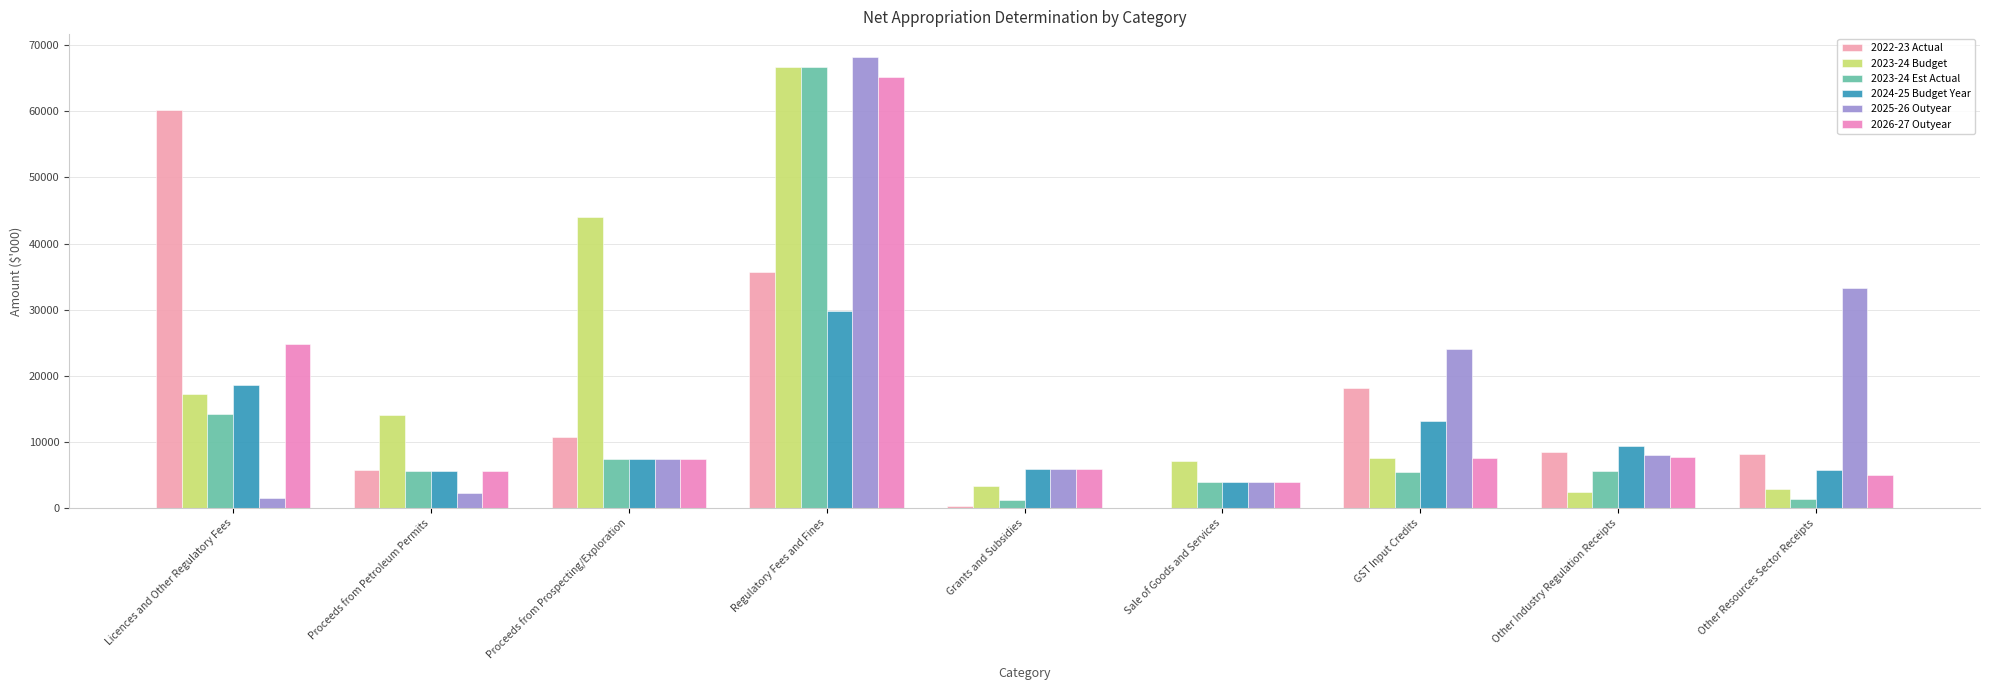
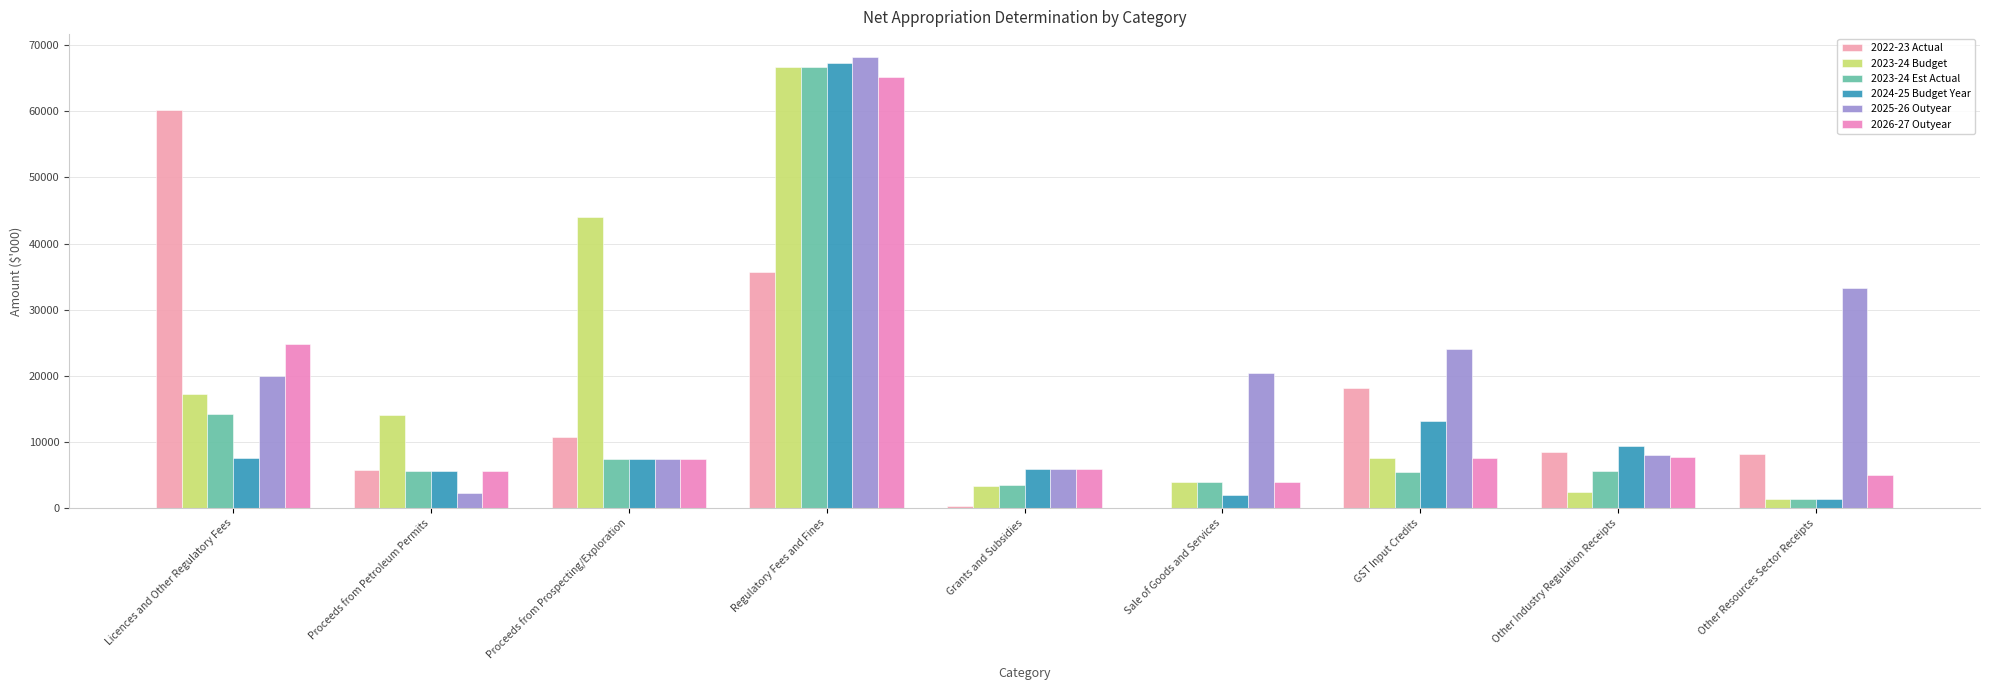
2024-25 Budget Year, Licences and Other Regulatory Fees: 19000 -> 7000
2025-26 Outyear, Licences and Other Regulatory Fees: 2000 -> 20000
2024-25 Budget Year, Regulatory Fees and Fines: 30000 -> 67000
2023-24 Est Actual, Grants and Subsidies: 1000 -> 3000
2023-24 Budget, Sale of Goods and Services: 7000 -> 4000
2024-25 Budget Year, Sale of Goods and Services: 4000 -> 2000
2025-26 Outyear, Sale of Goods and Services: 4000 -> 20000
2023-24 Budget, Other Resources Sector Receipts: 3000 -> 1000
2024-25 Budget Year, Other Resources Sector Receipts: 6000 -> 1000
